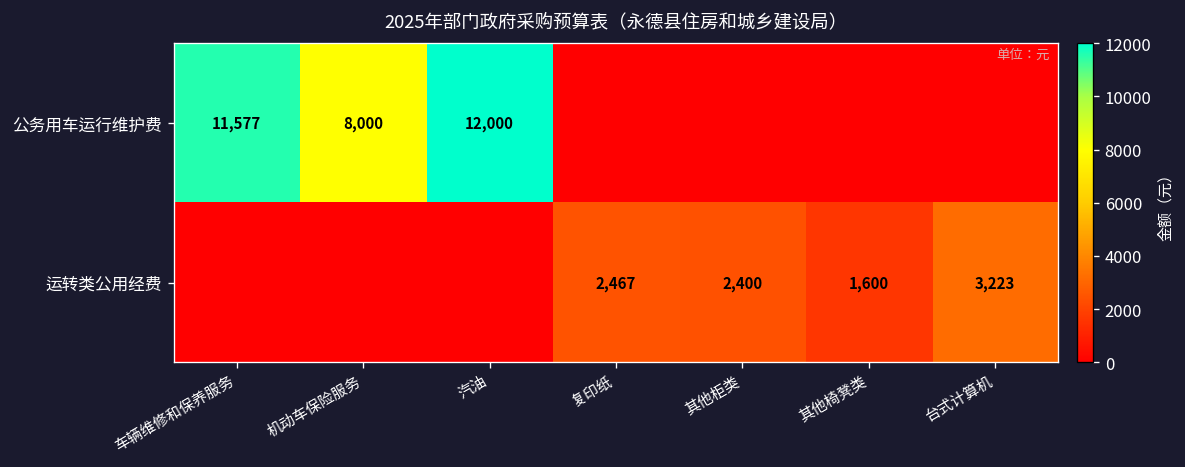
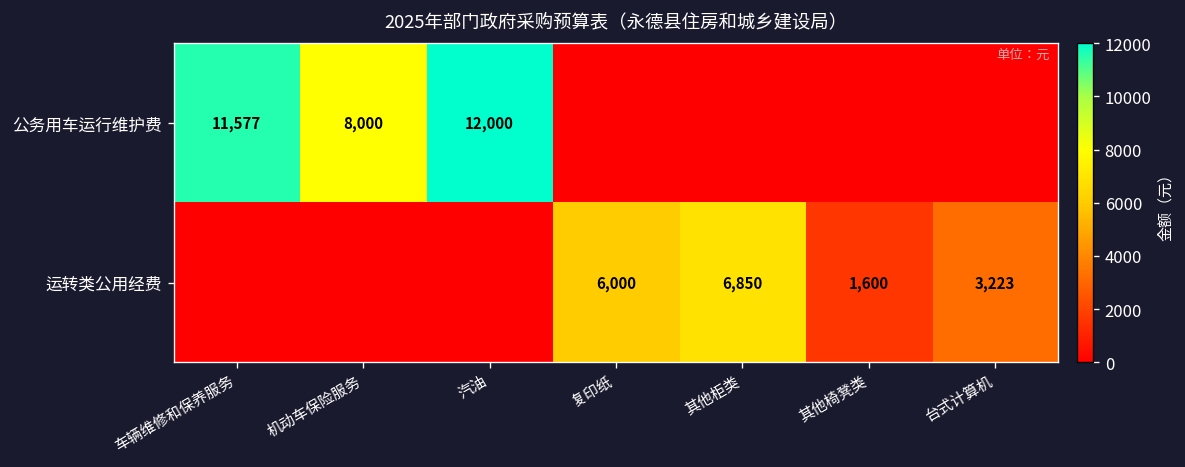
运转类公用经费, 复印纸: 2,467 -> 6,000
运转类公用经费, 其他柜类: 2,400 -> 6,850
